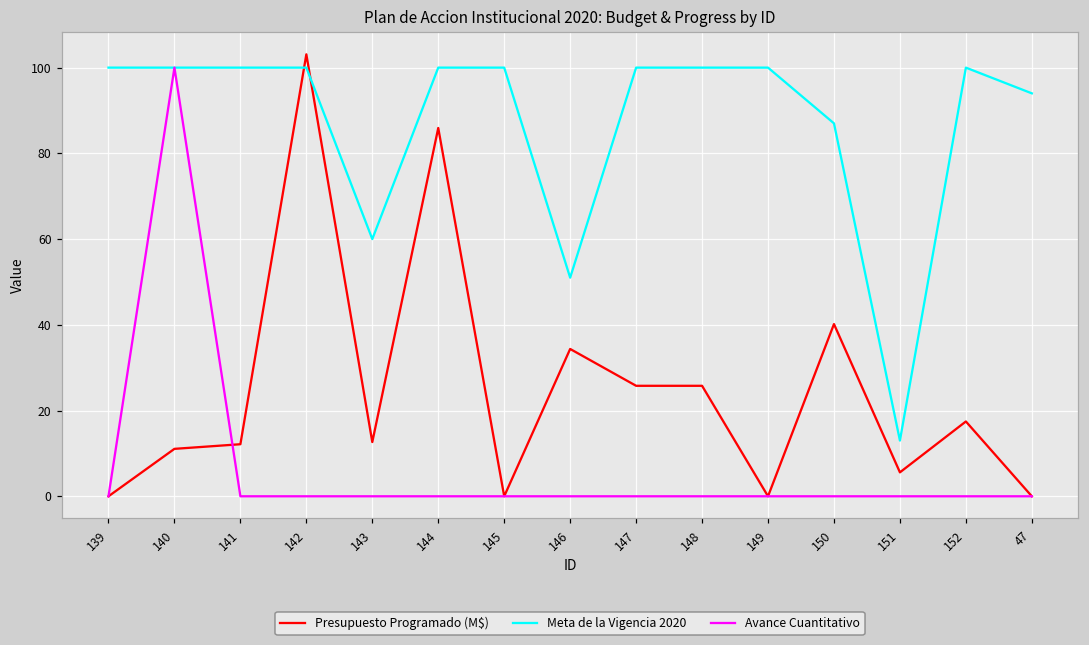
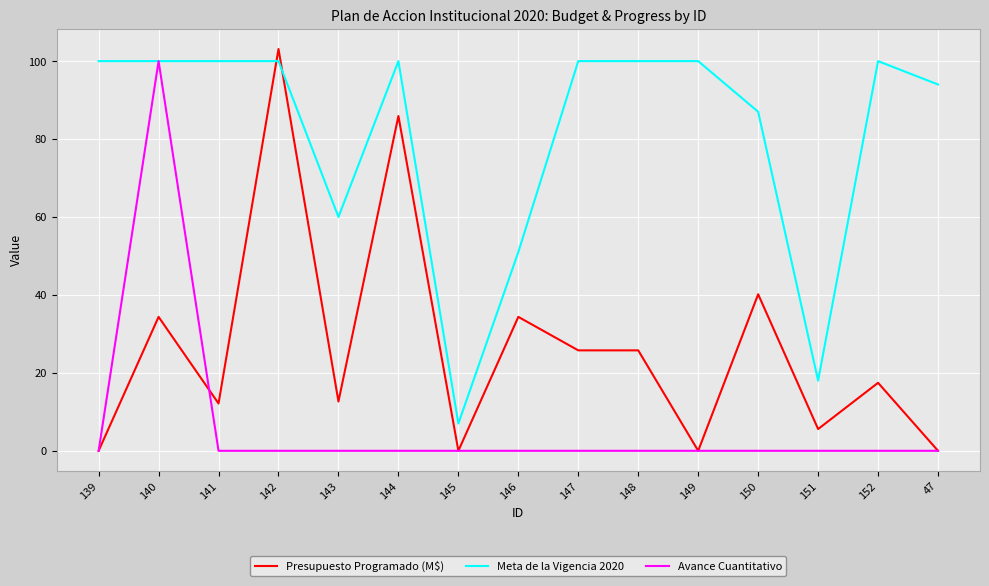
Presupuesto Programado (M$), 140: 11 -> 34
Meta de la Vigencia 2020, 145: 100 -> 7
Meta de la Vigencia 2020, 151: 13 -> 18
